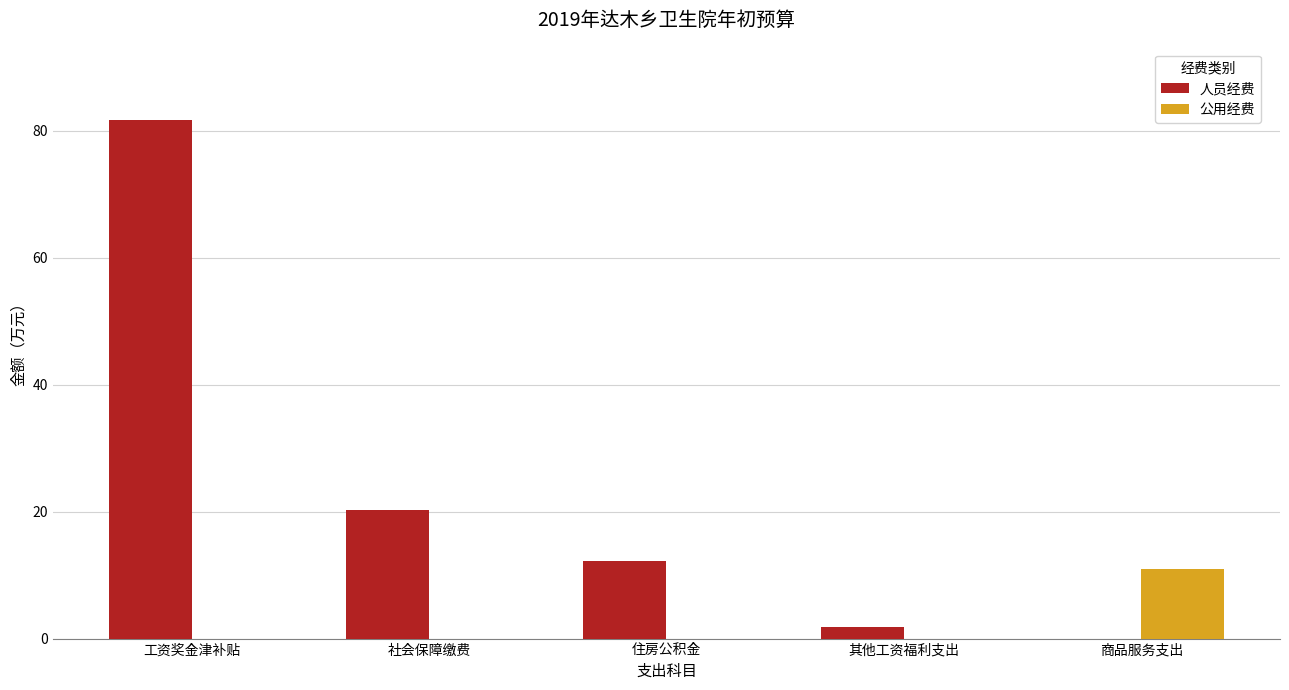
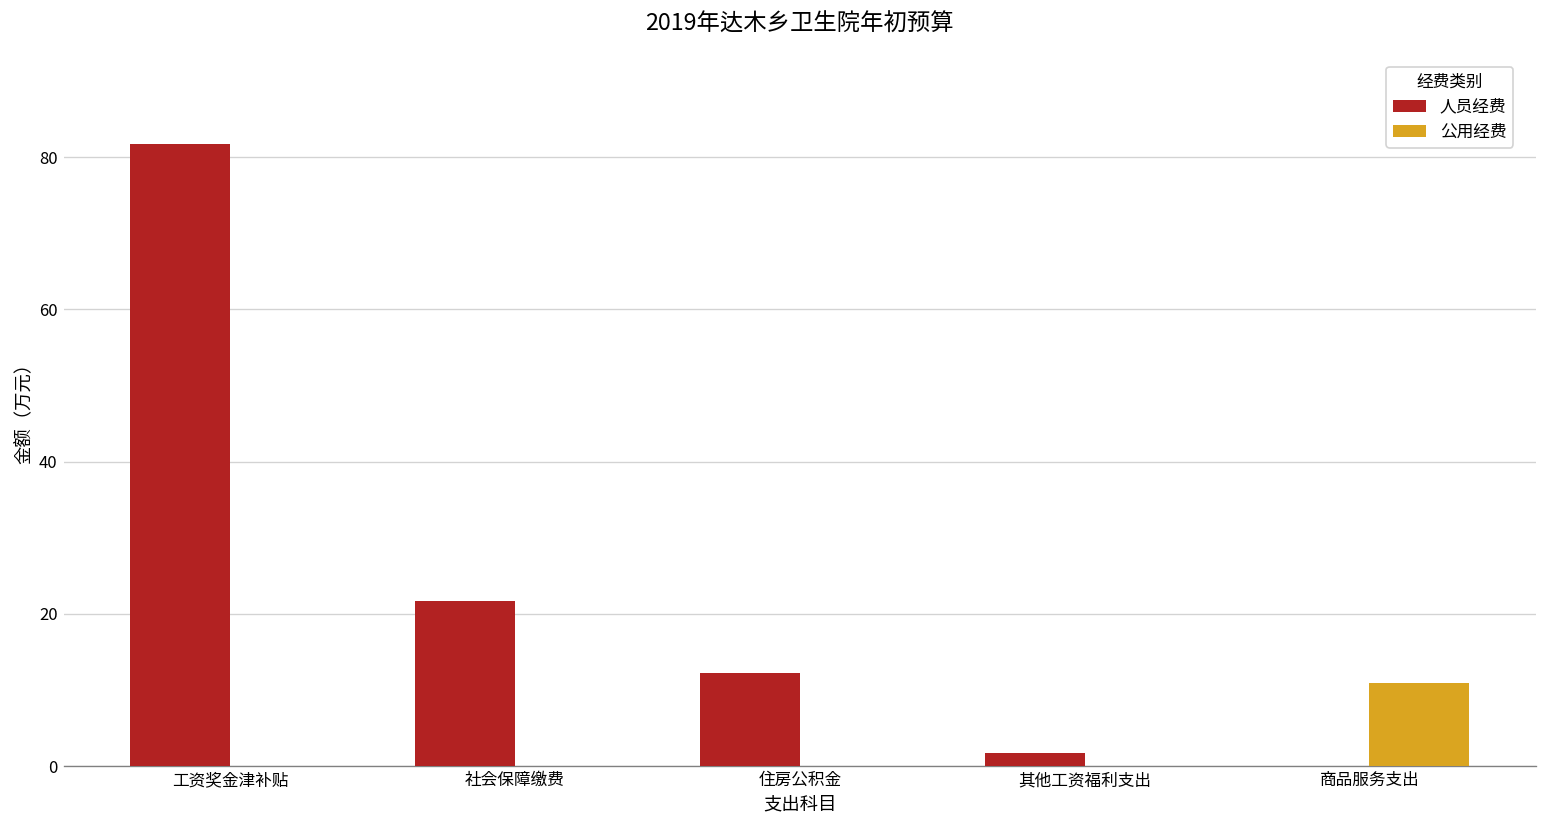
人员经费, 社会保障缴费: 20 -> 22
